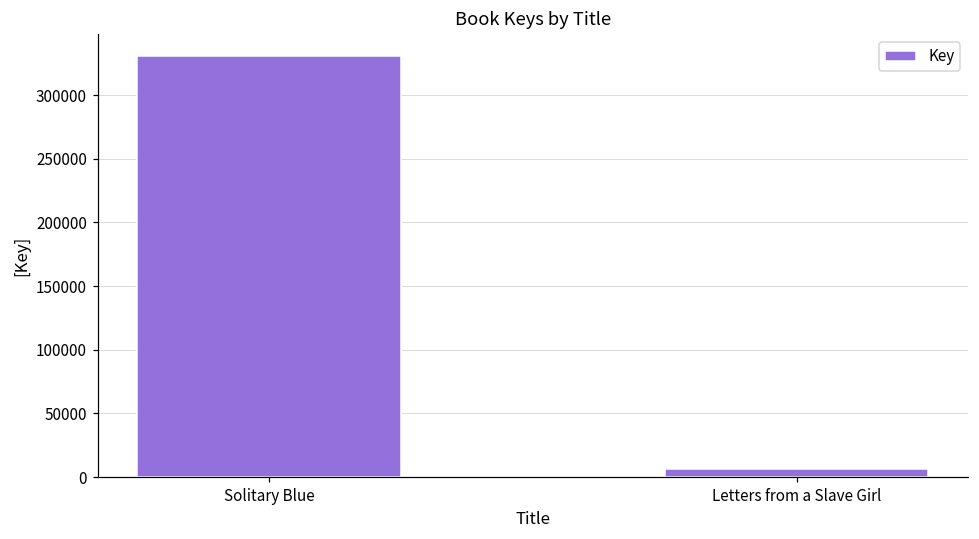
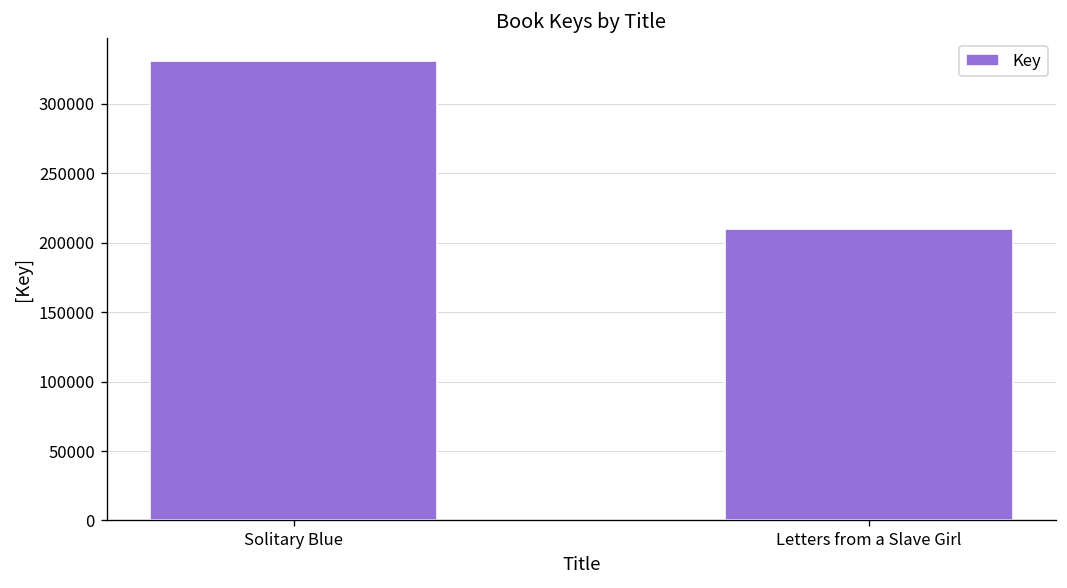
Letters from a Slave Girl: 6000 -> 210000
